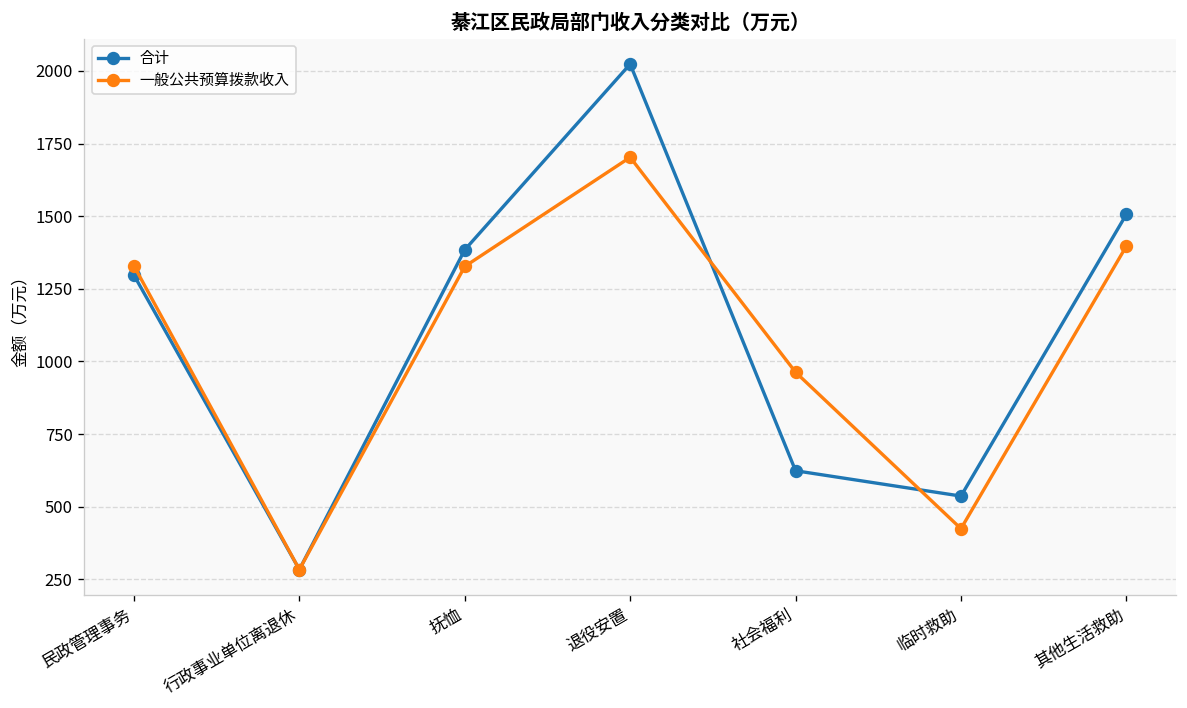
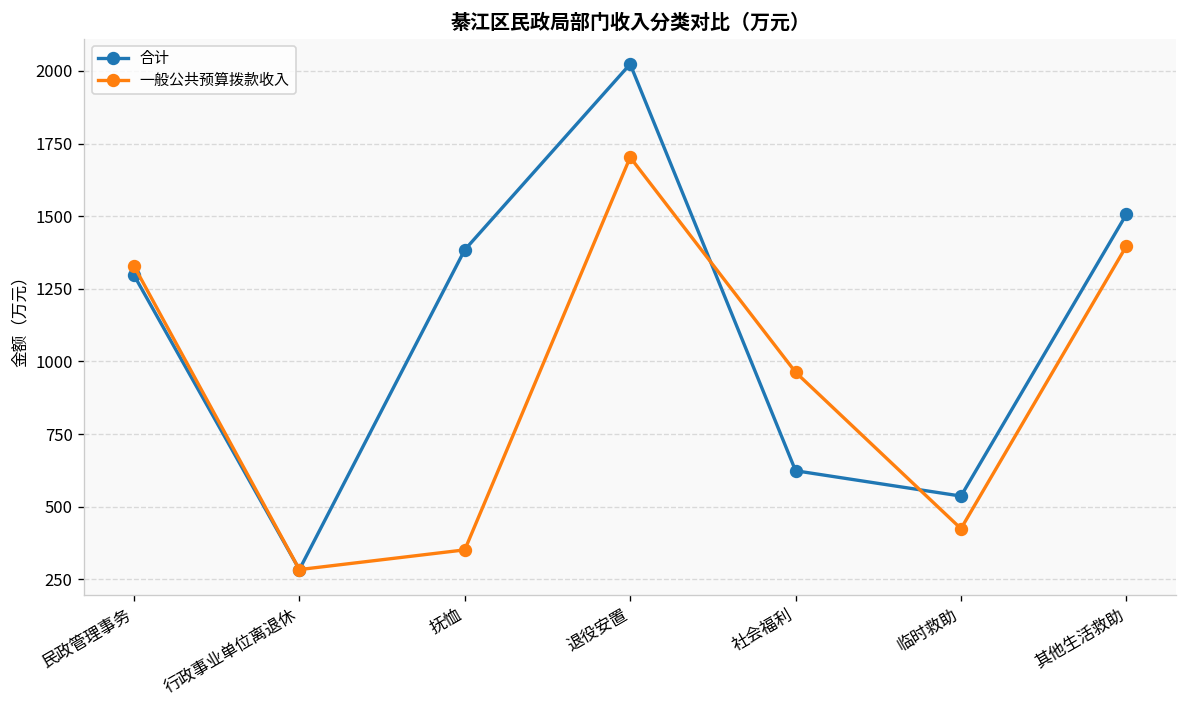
一般公共预算拨款收入, 抚恤: 1330 -> 350
